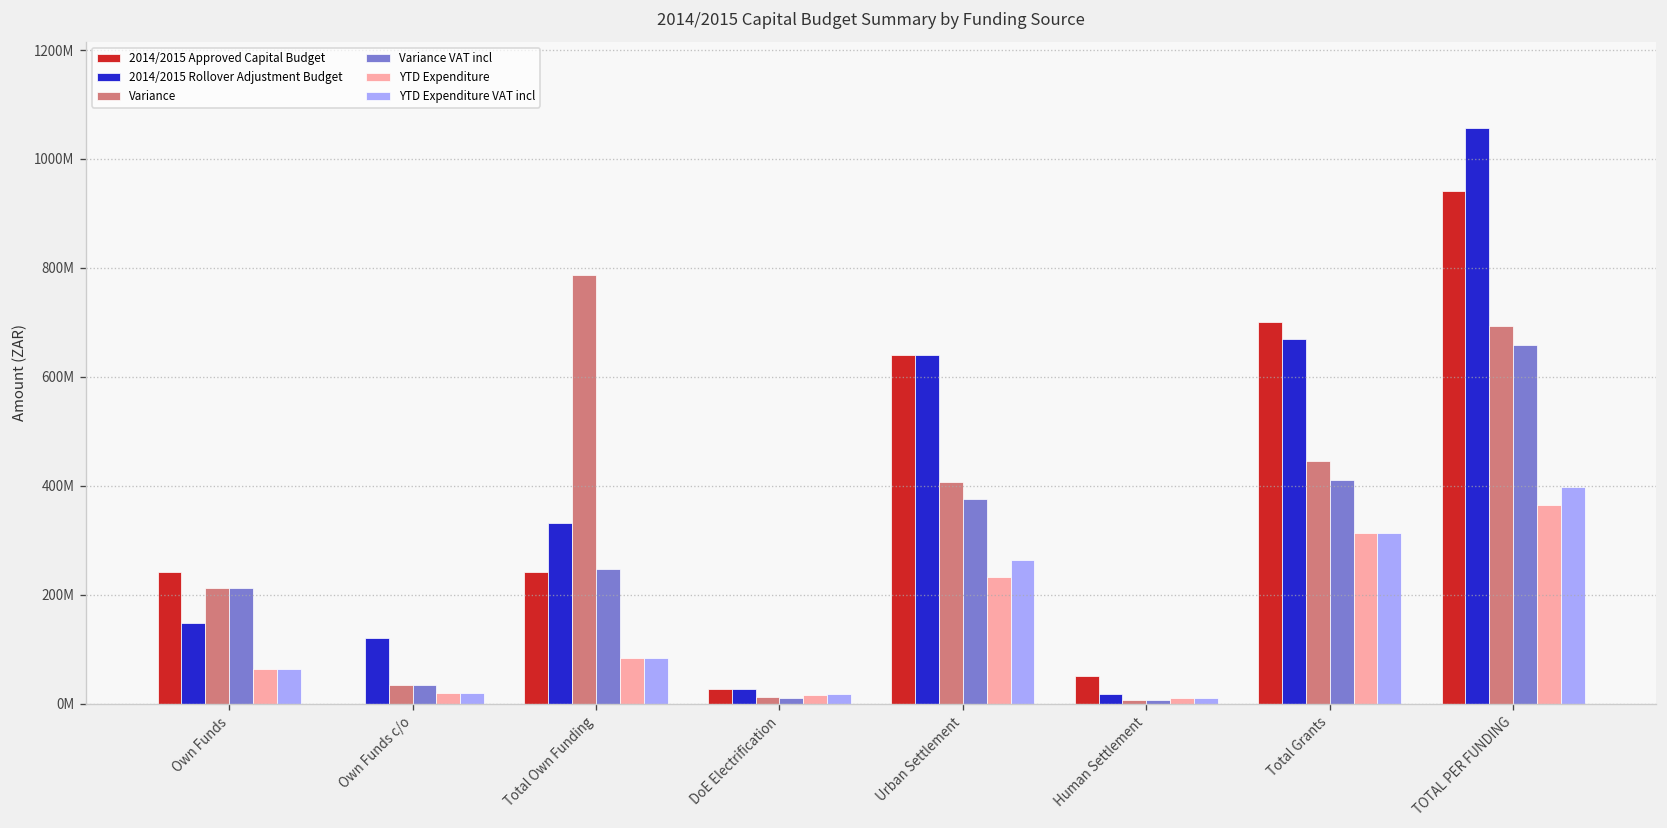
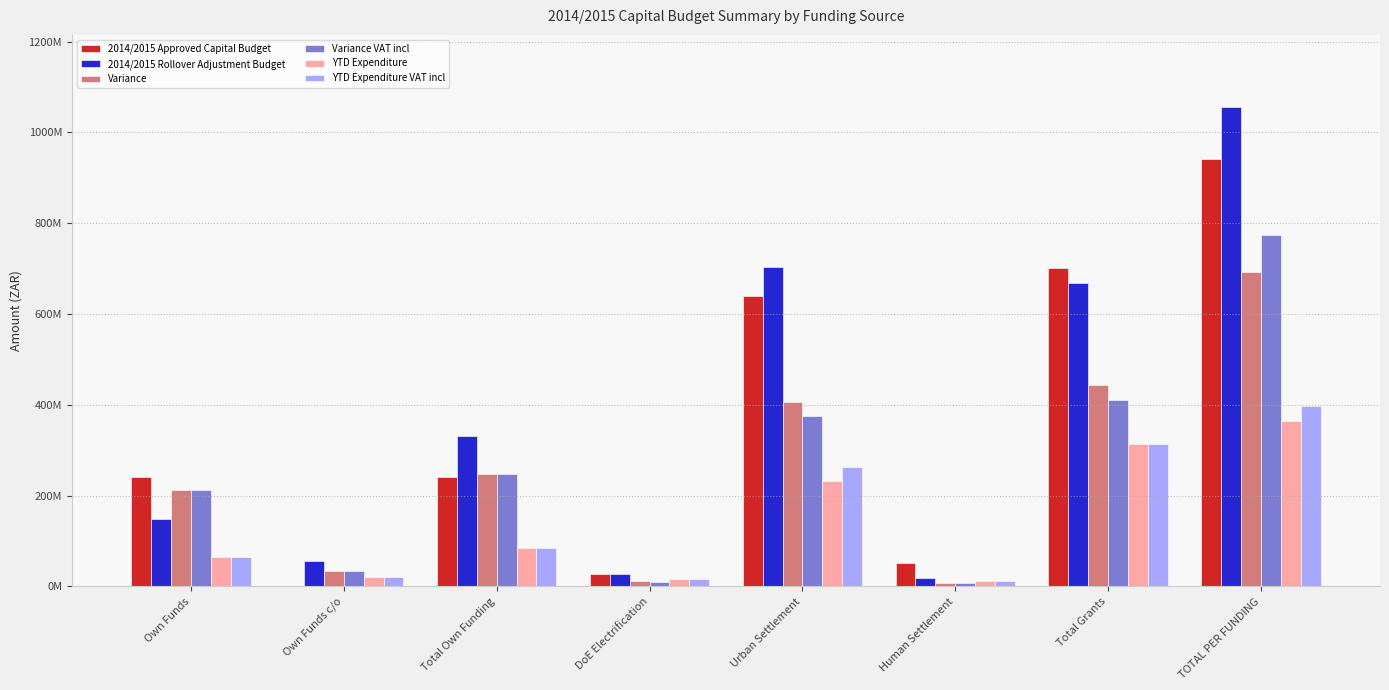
2014/2015 Rollover Adjustment Budget, Own Funds c/o: 120000000 -> 60000000
Variance, Total Own Funding: 790000000 -> 250000000
2014/2015 Rollover Adjustment Budget, Urban Settlement: 640000000 -> 700000000
Variance VAT incl, TOTAL PER FUNDING: 660000000 -> 770000000
